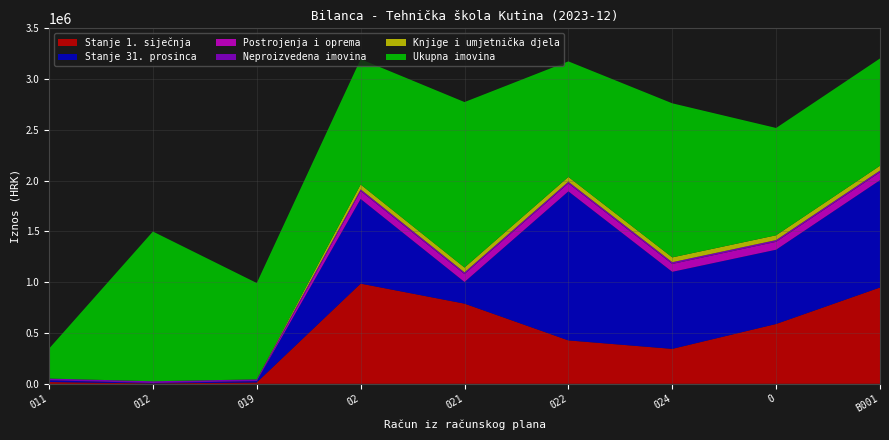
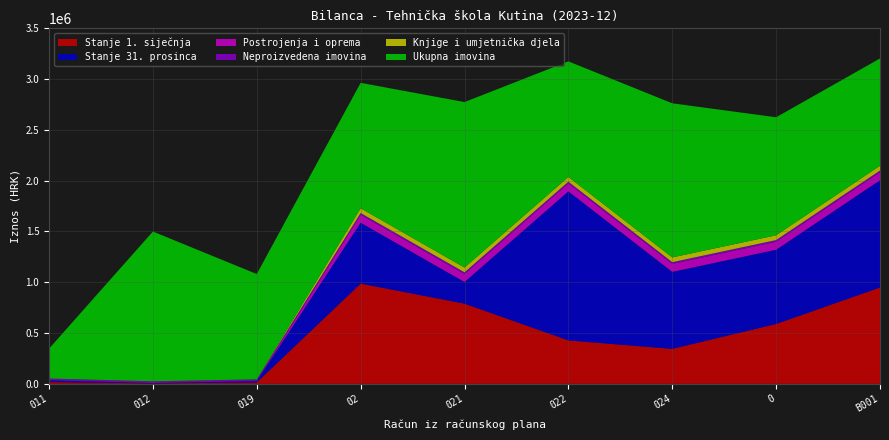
Ukupna imovina, 019: 950000 -> 1040000
Stanje 31. prosinca, 02: 830000 -> 600000
Ukupna imovina, 0: 1060000 -> 1160000
